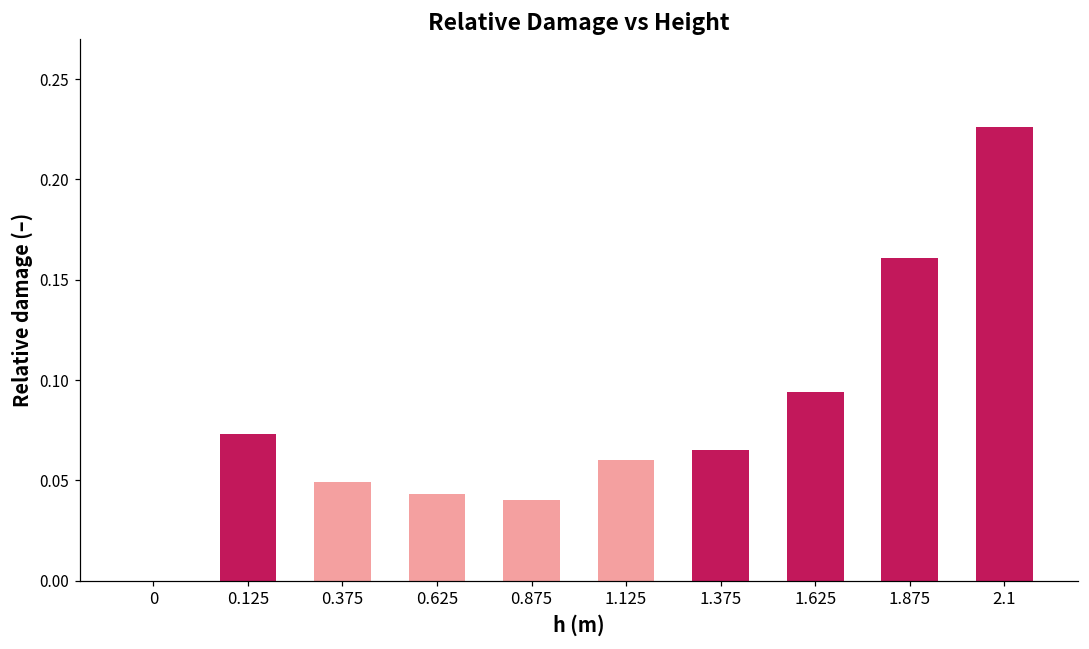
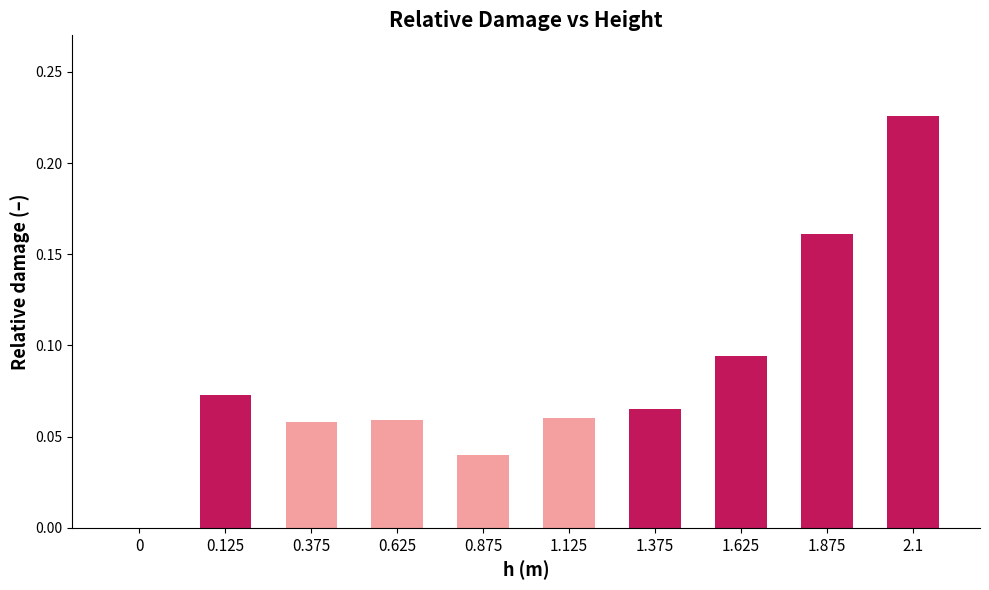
0.375: 0.049 -> 0.058
0.625: 0.043 -> 0.059
